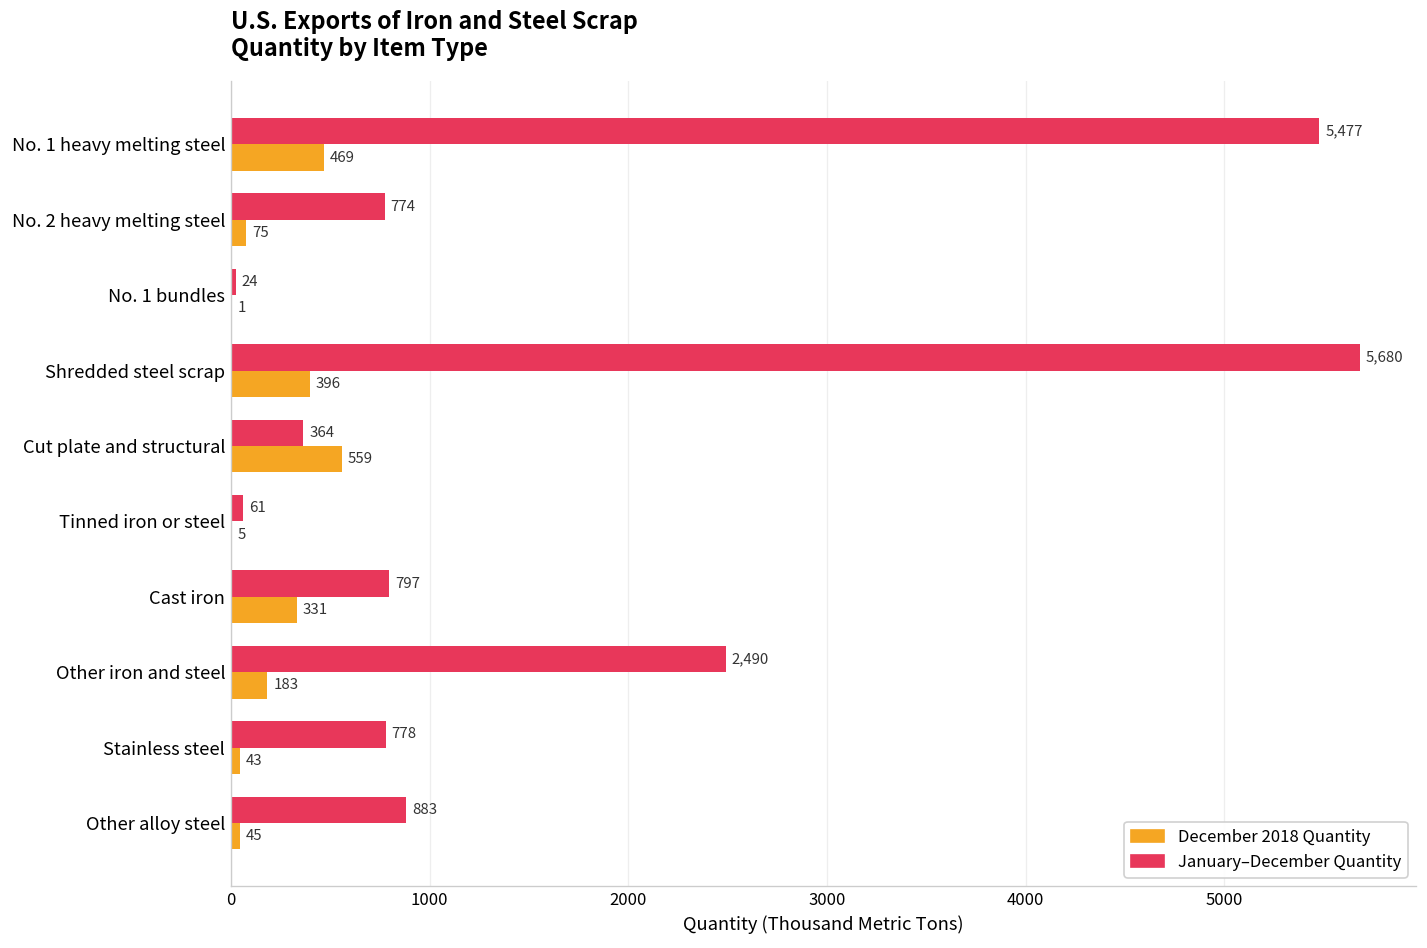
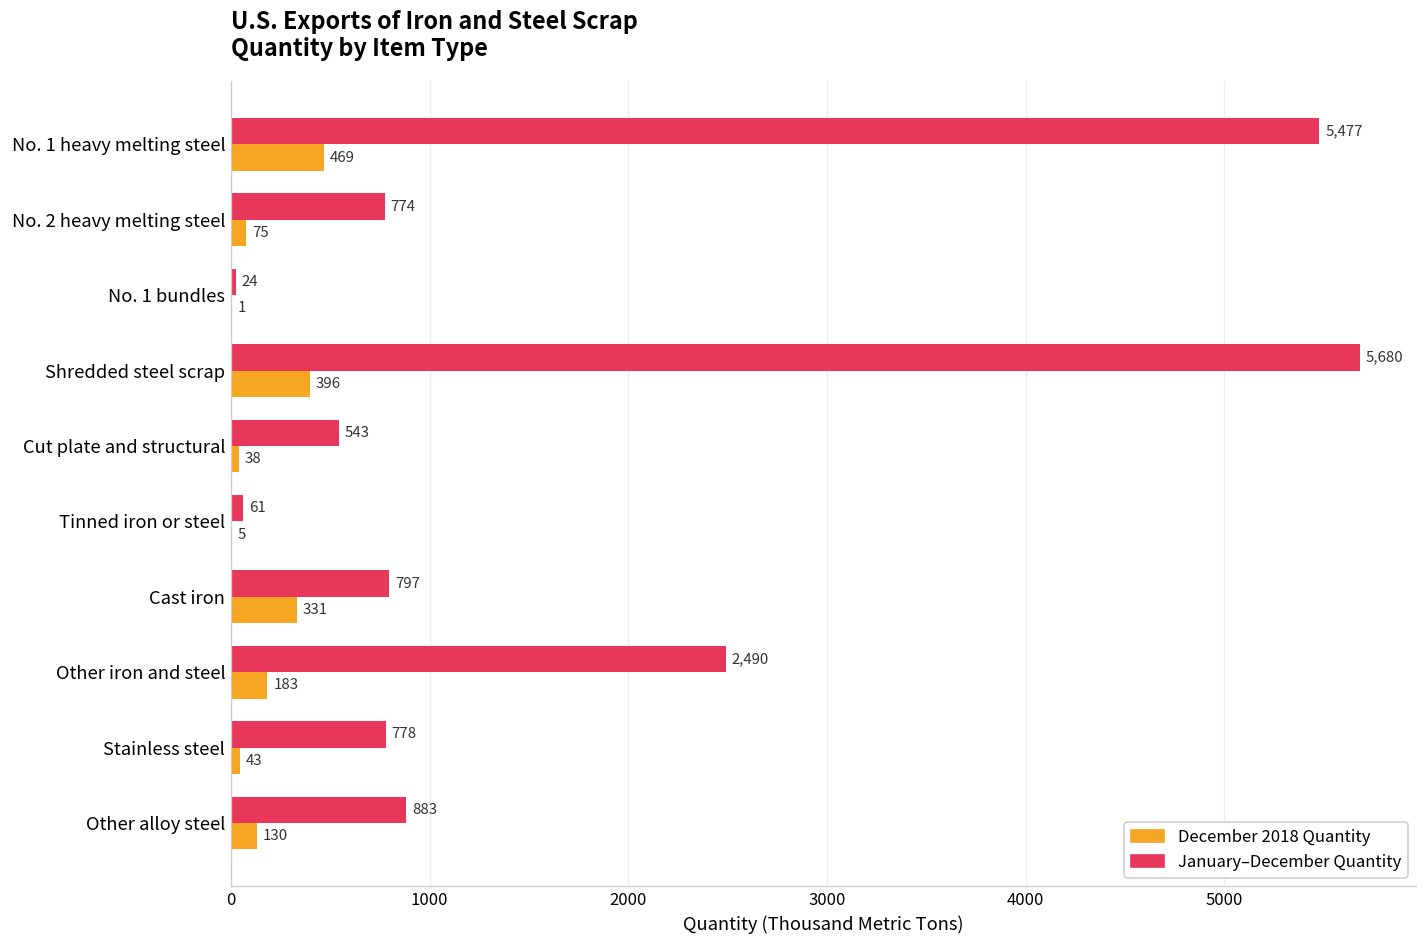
January–December Quantity, Cut plate and structural: 364 -> 543
December 2018 Quantity, Cut plate and structural: 559 -> 38
December 2018 Quantity, Other alloy steel: 45 -> 130
